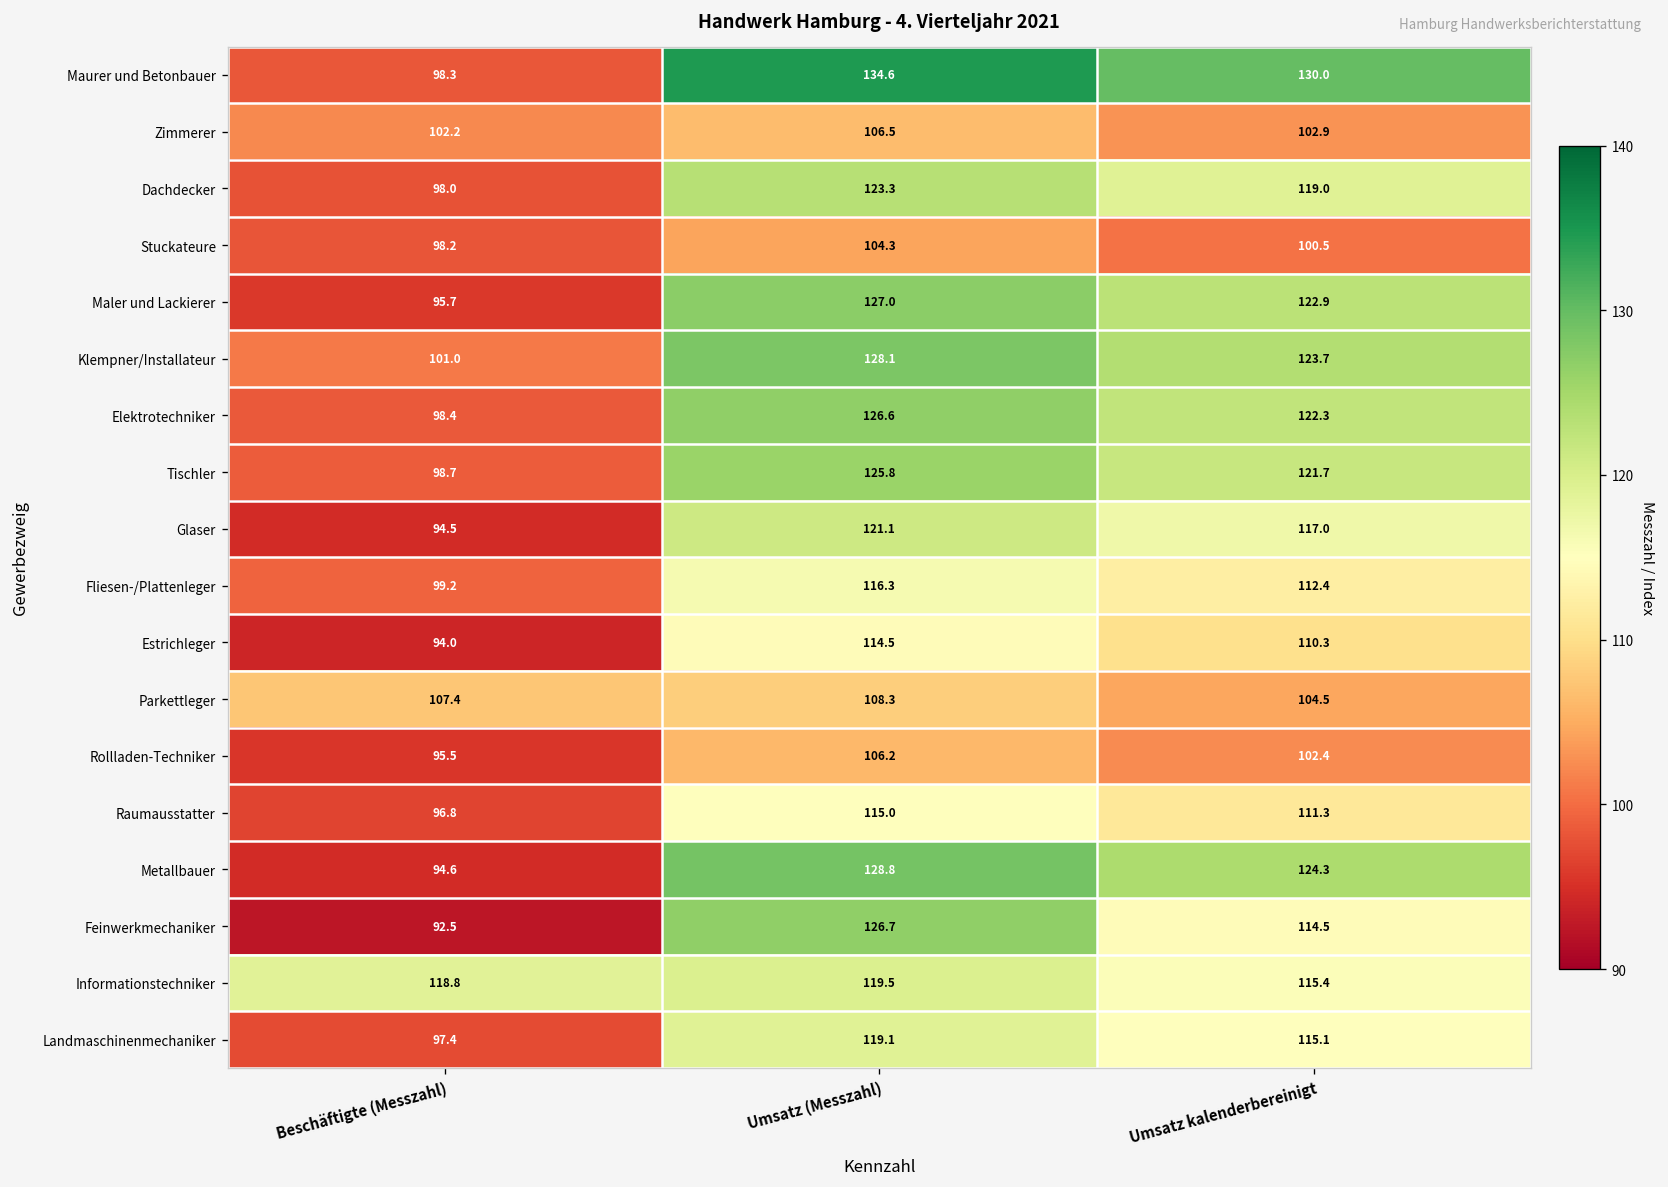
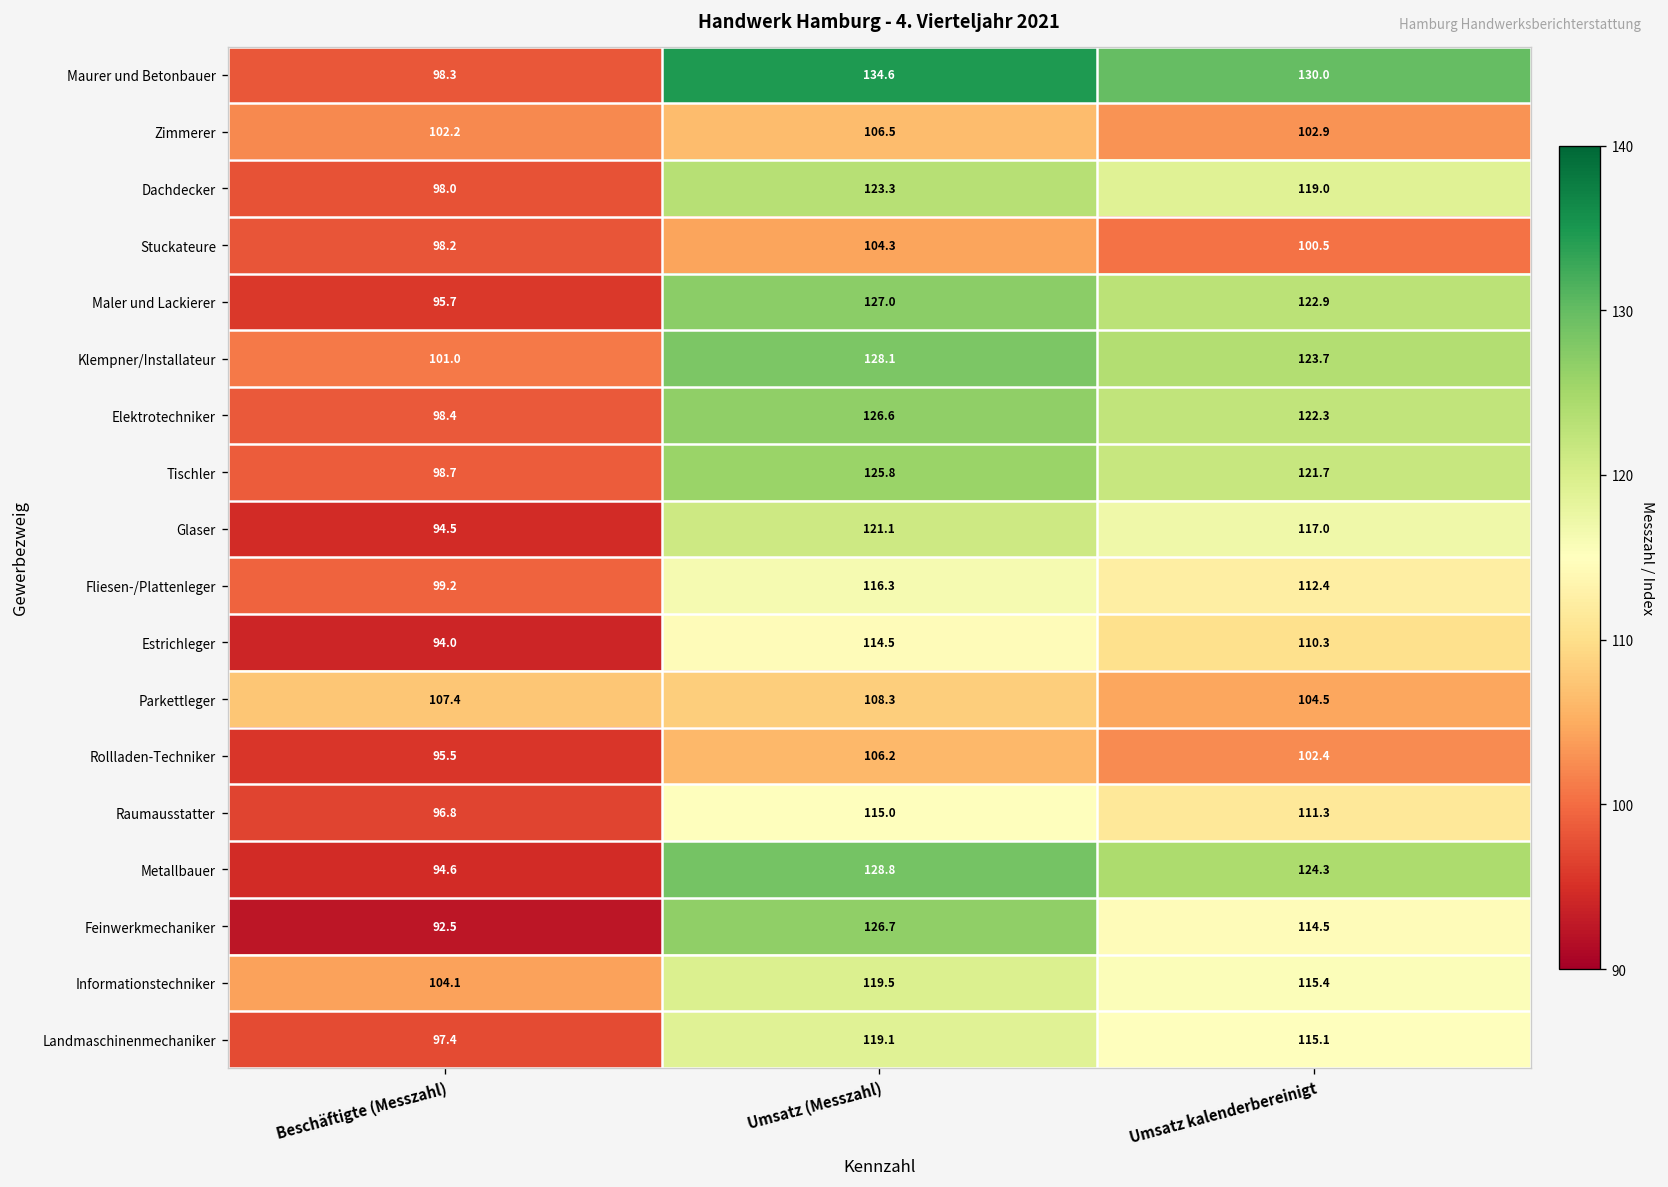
Informationstechniker, Beschäftigte (Messzahl): 118.8 -> 104.1
